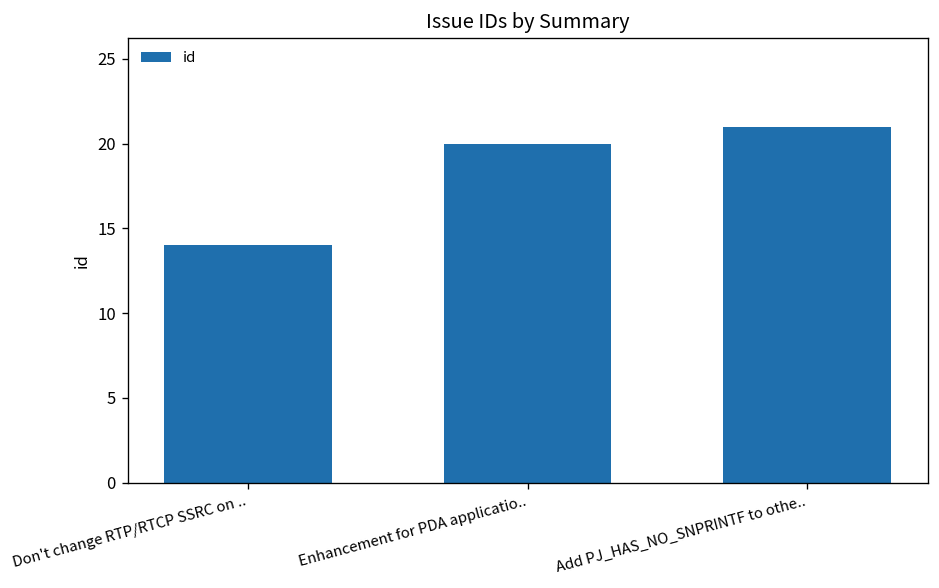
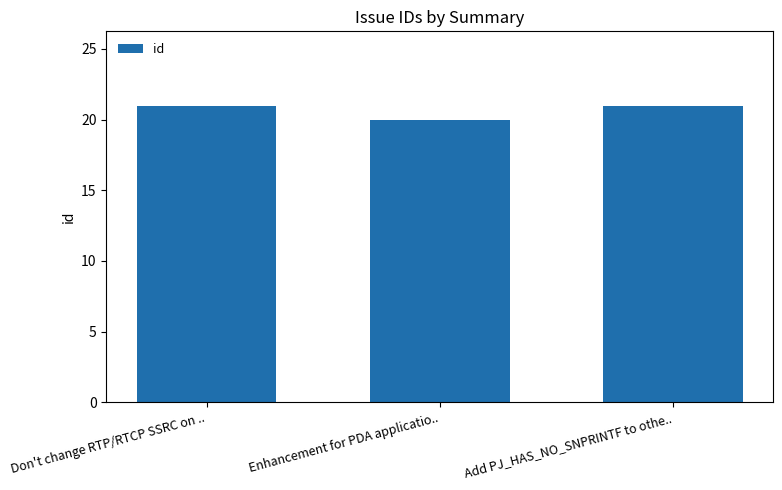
Don't change RTP/RTCP SSRC on ..: 14 -> 21
